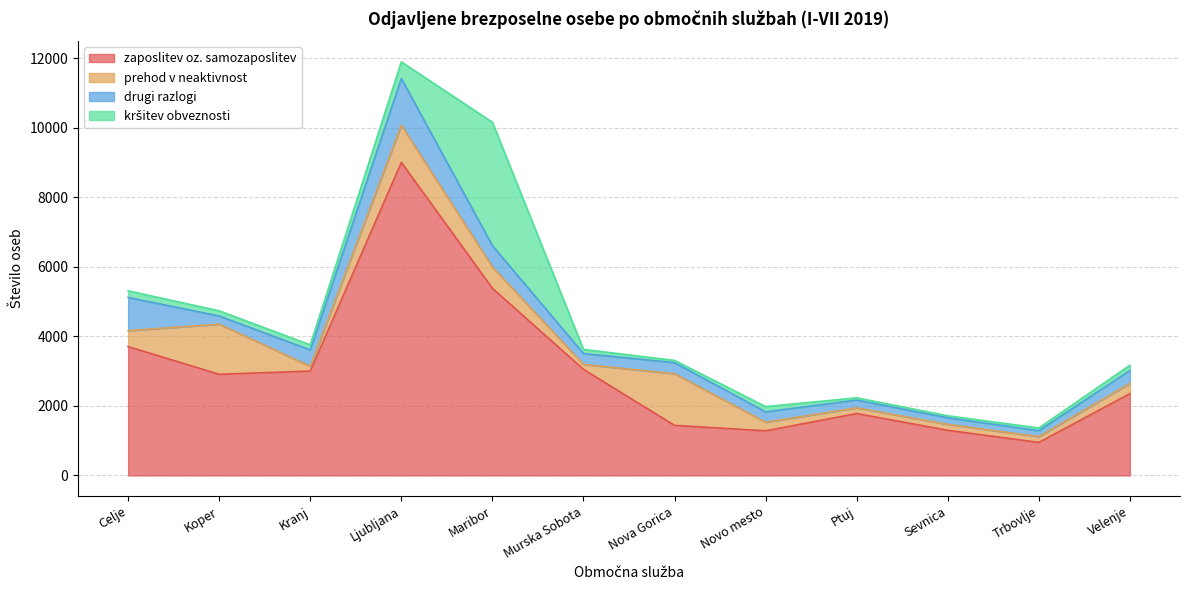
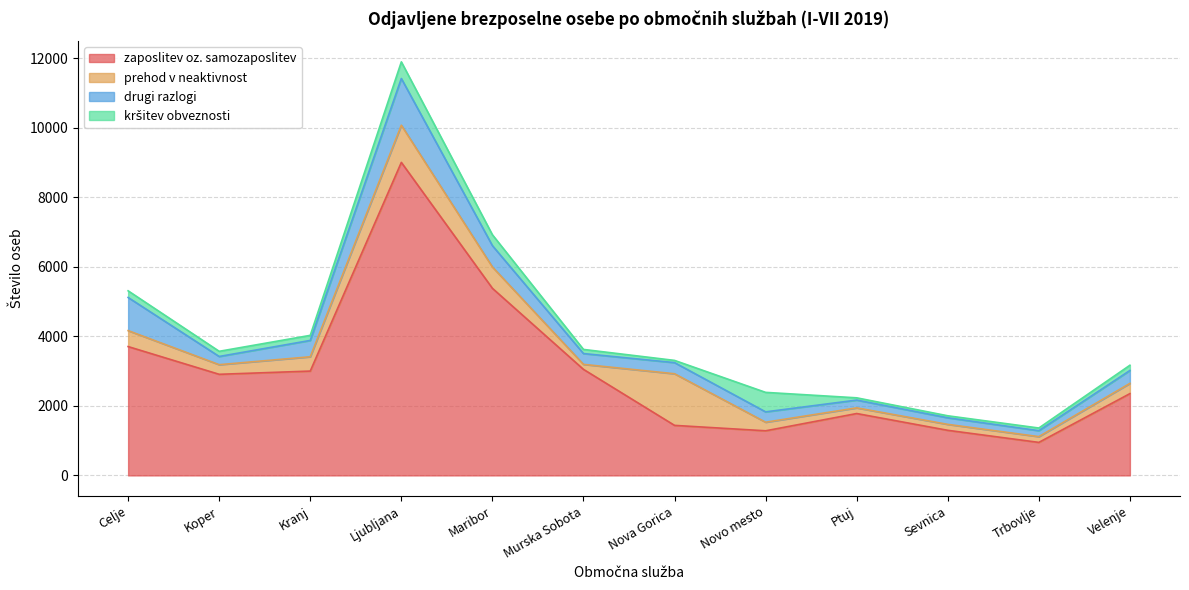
prehod v neaktivnost, Koper: 1400 -> 300
prehod v neaktivnost, Kranj: 100 -> 400
kršitev obveznosti, Maribor: 3600 -> 300
kršitev obveznosti, Novo mesto: 200 -> 600
